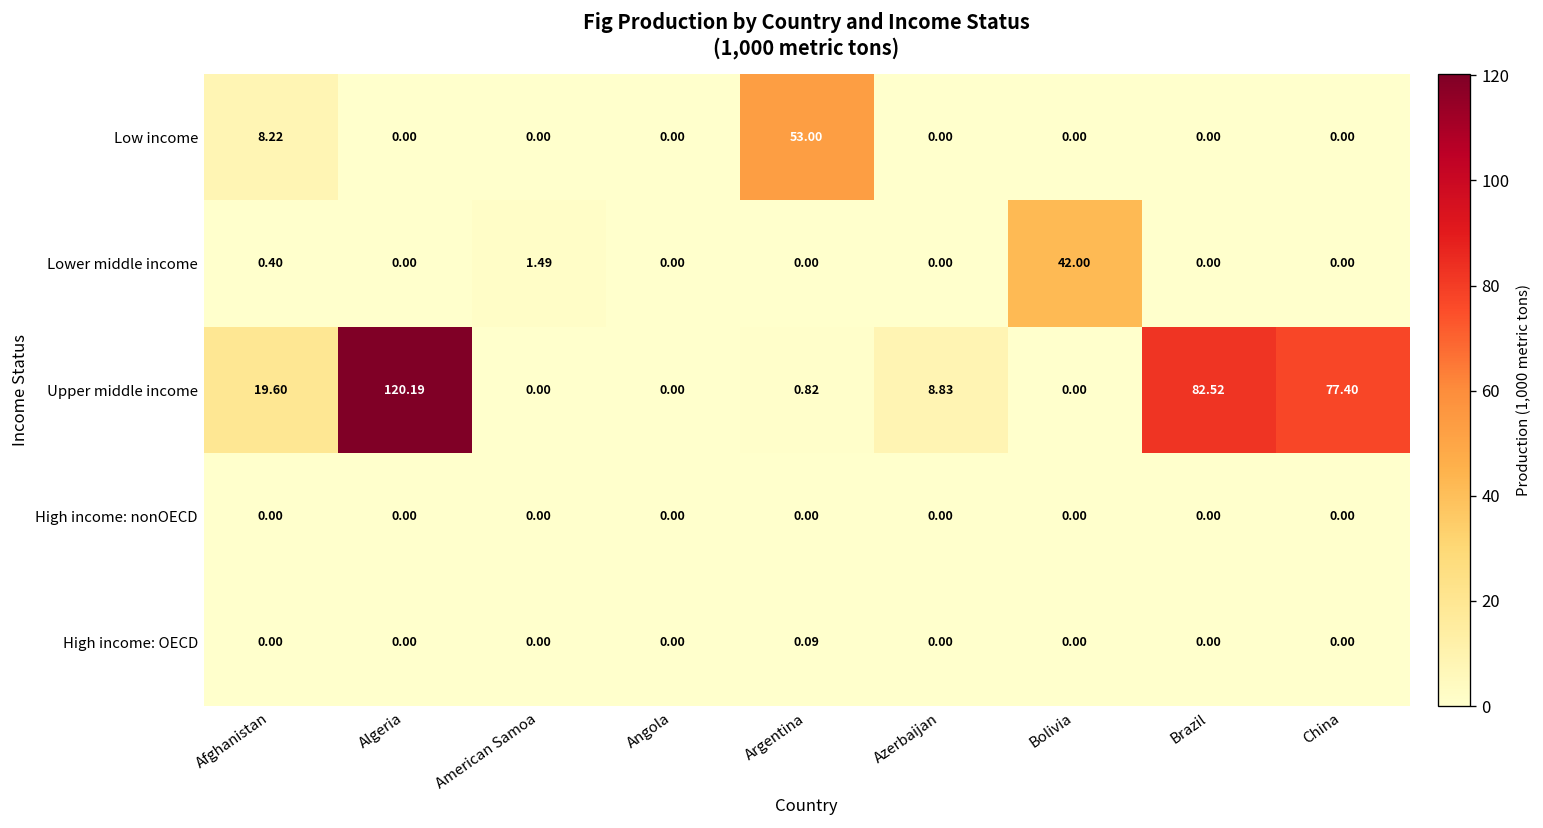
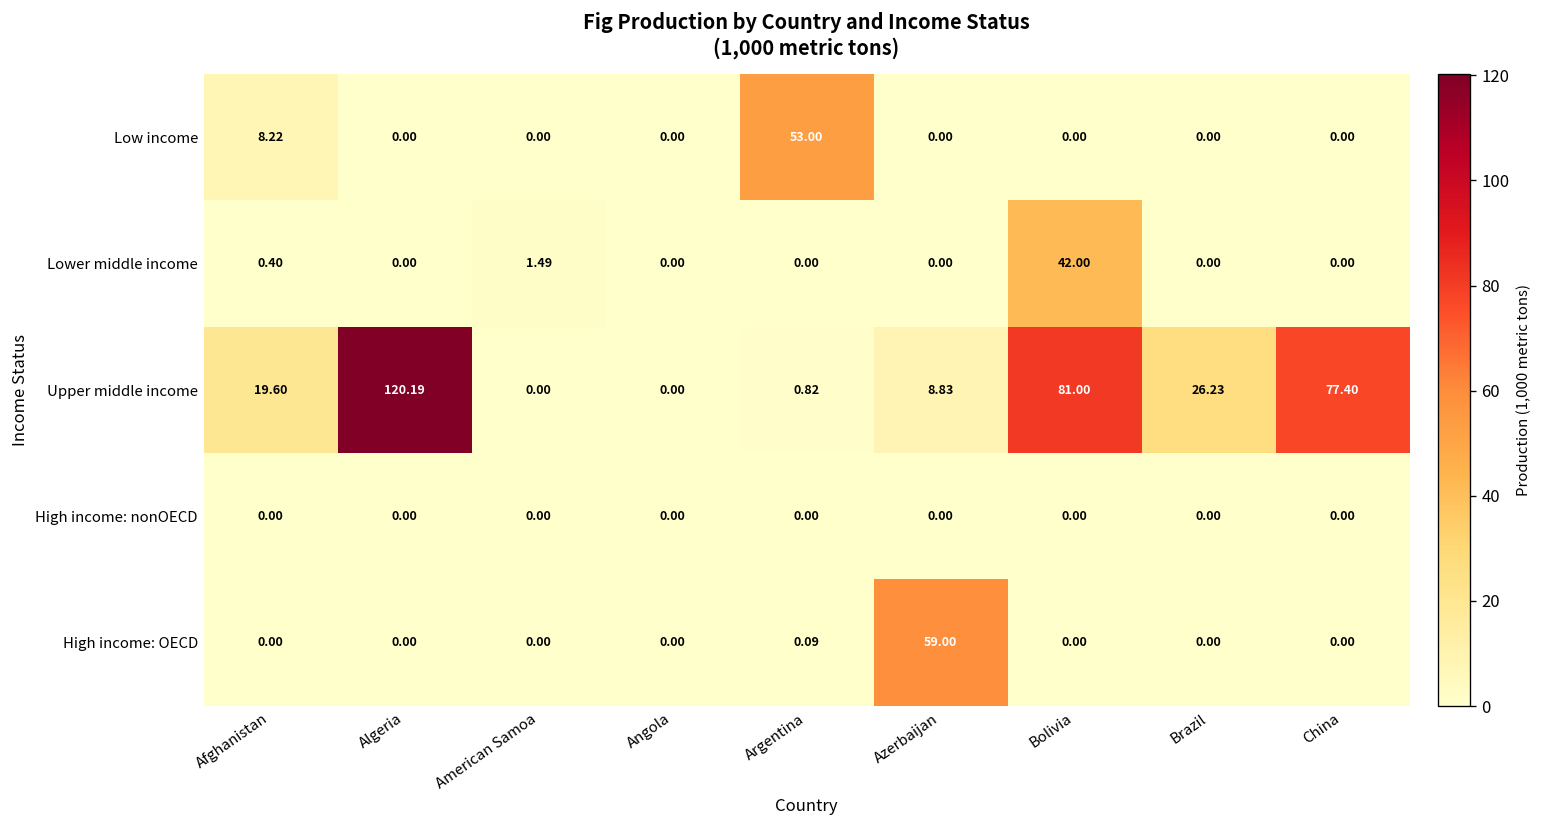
Upper middle income, Bolivia: 0.00 -> 81.00
Upper middle income, Brazil: 82.52 -> 26.23
High income: OECD, Azerbaijan: 0.00 -> 59.00
